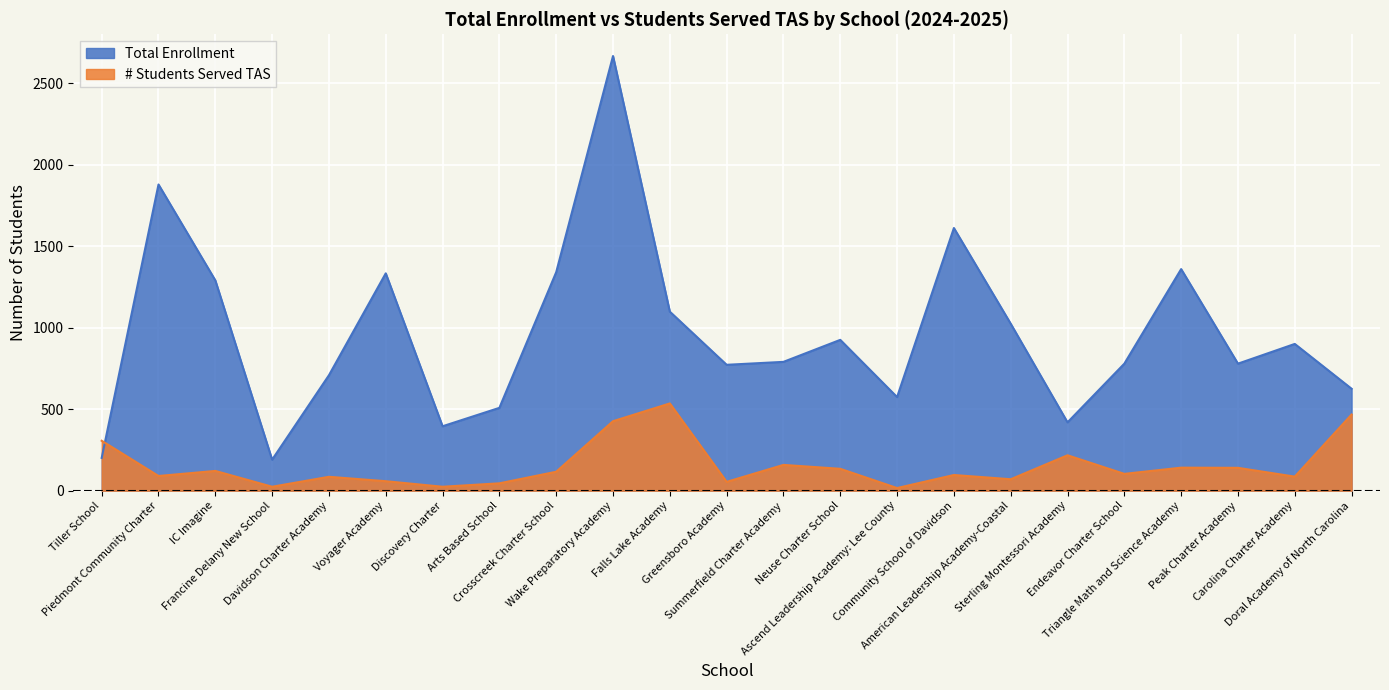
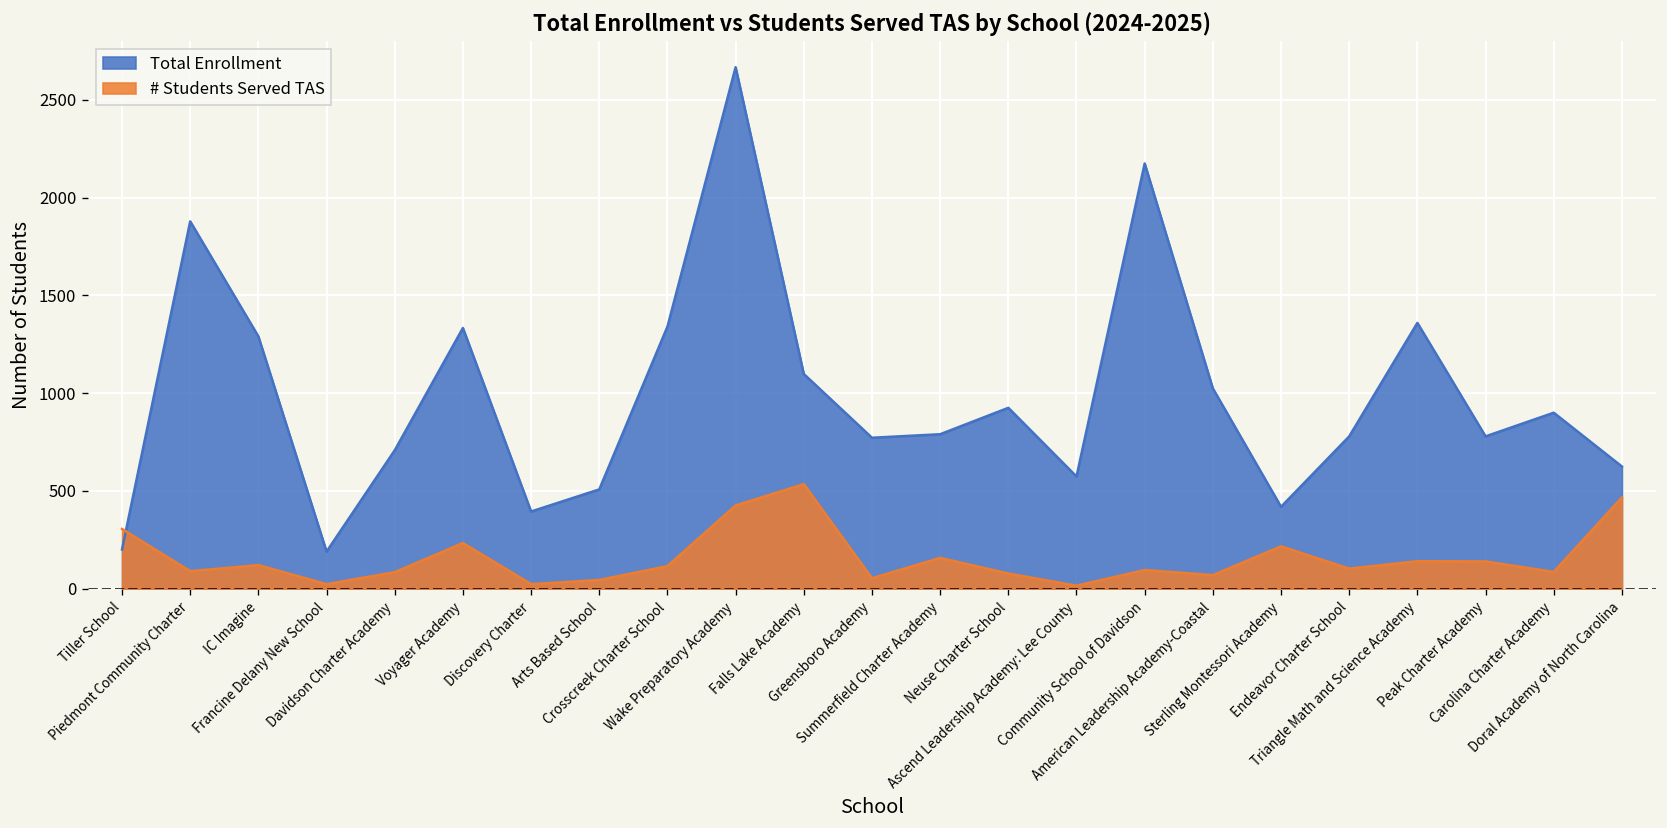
# Students Served TAS, Voyager Academy: 60 -> 230
# Students Served TAS, Neuse Charter School: 130 -> 80
Total Enrollment, Community School of Davidson: 1610 -> 2170
